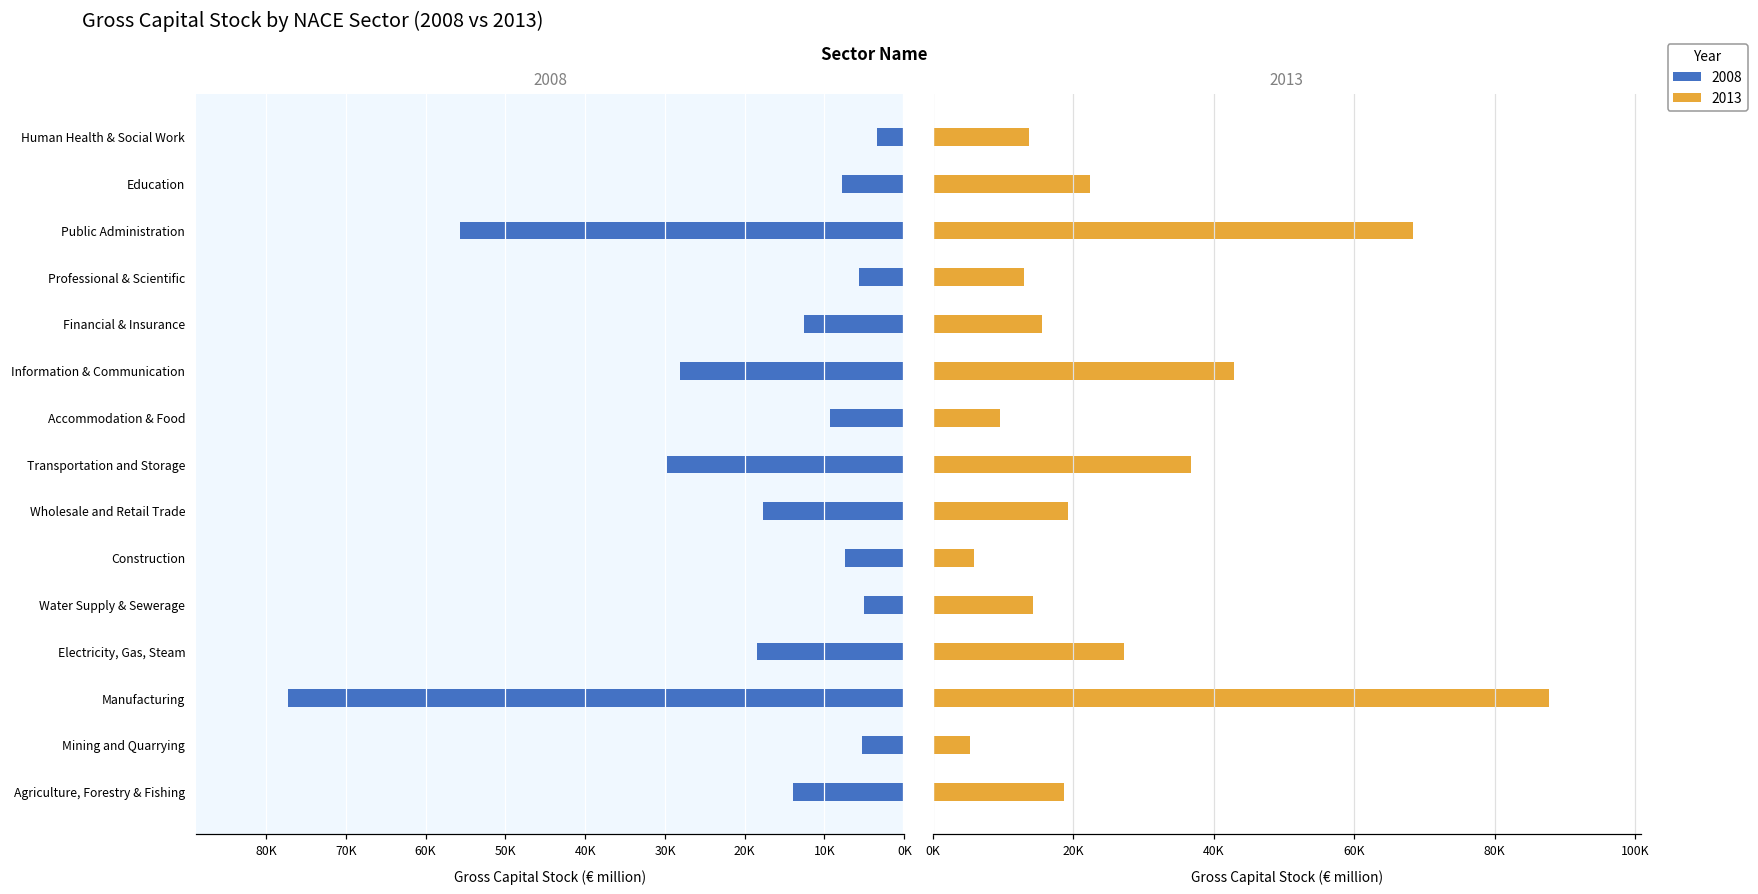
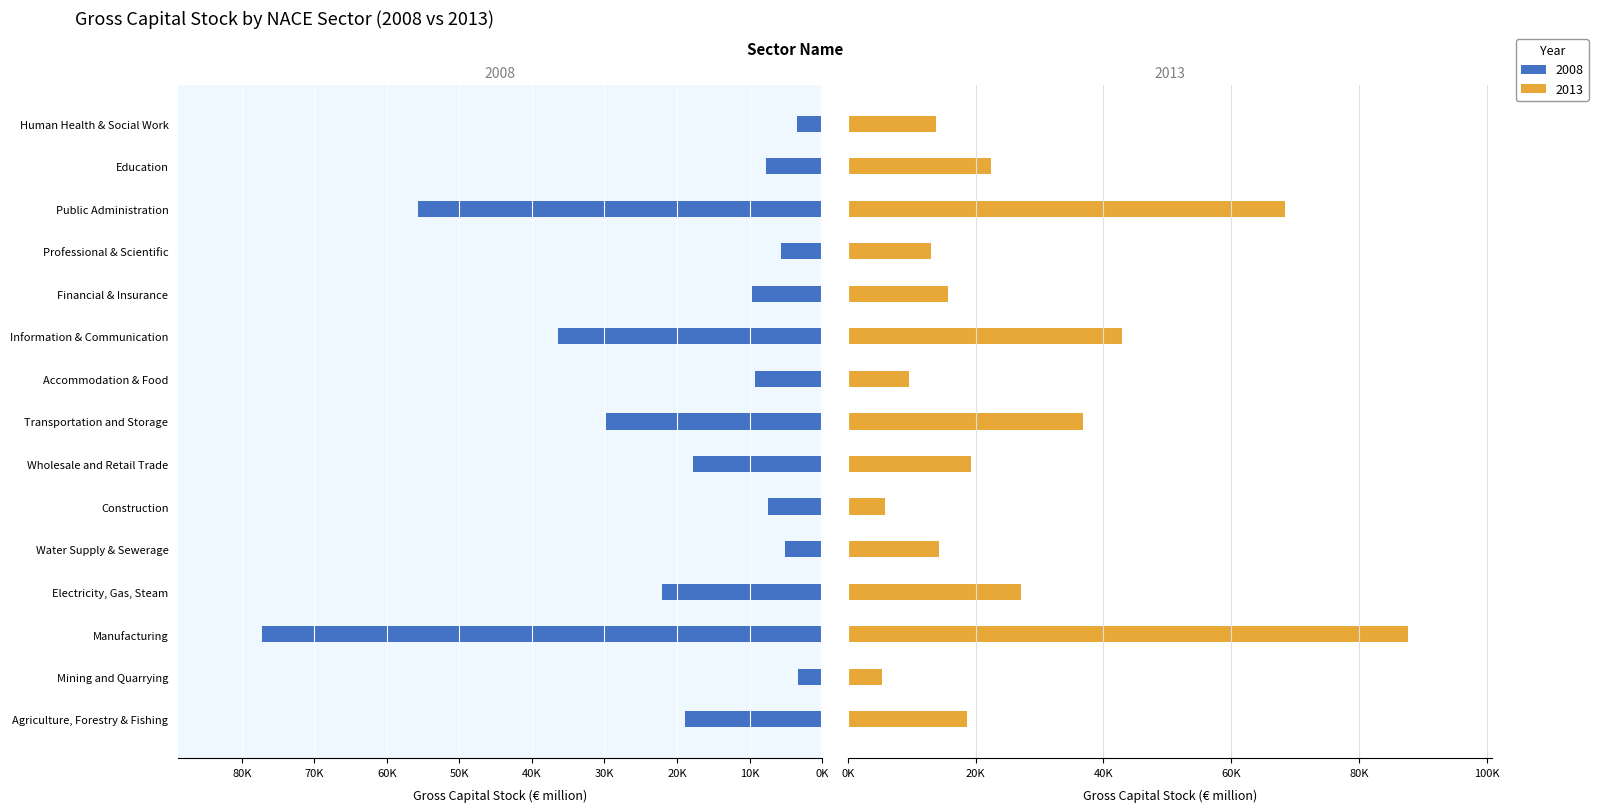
2008, Financial & Insurance: 13000 -> 10000
2008, Information & Communication: 28000 -> 36000
2008, Electricity, Gas, Steam: 18000 -> 22000
2008, Mining and Quarrying: 5000 -> 3000
2008, Agriculture, Forestry & Fishing: 14000 -> 19000
